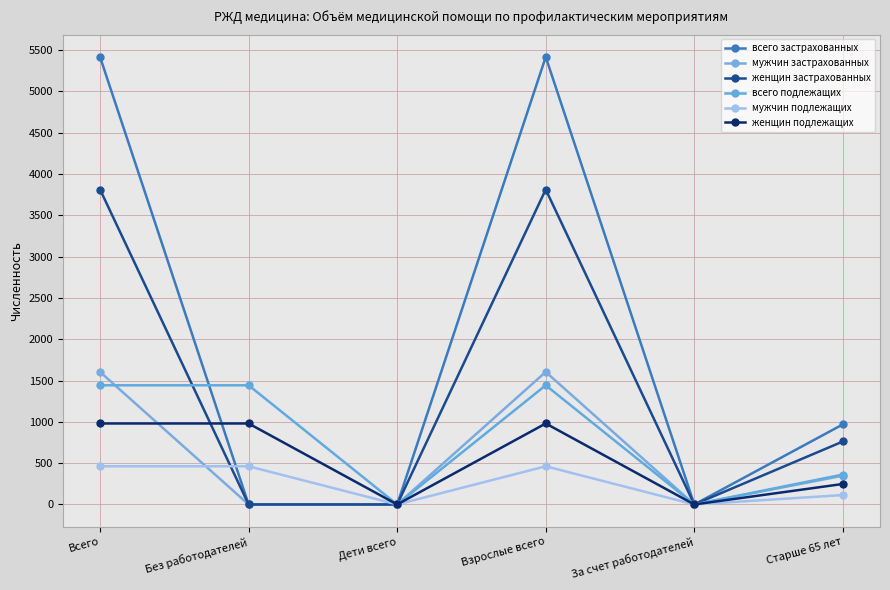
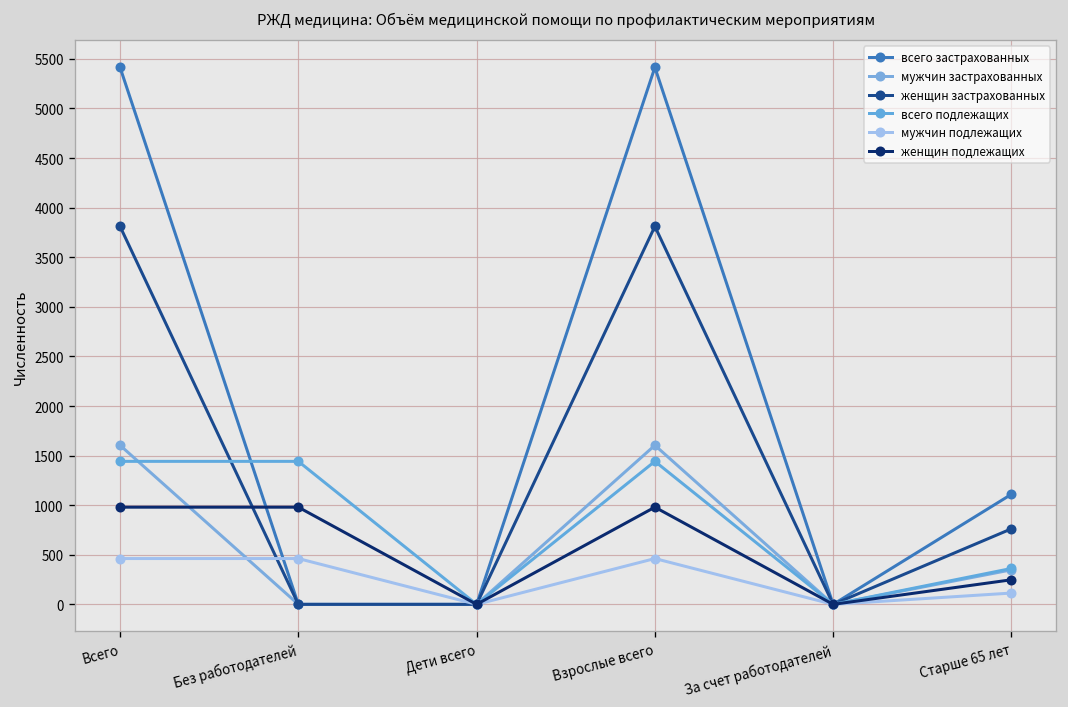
всего застрахованных, Старше 65 лет: 1000 -> 1100
